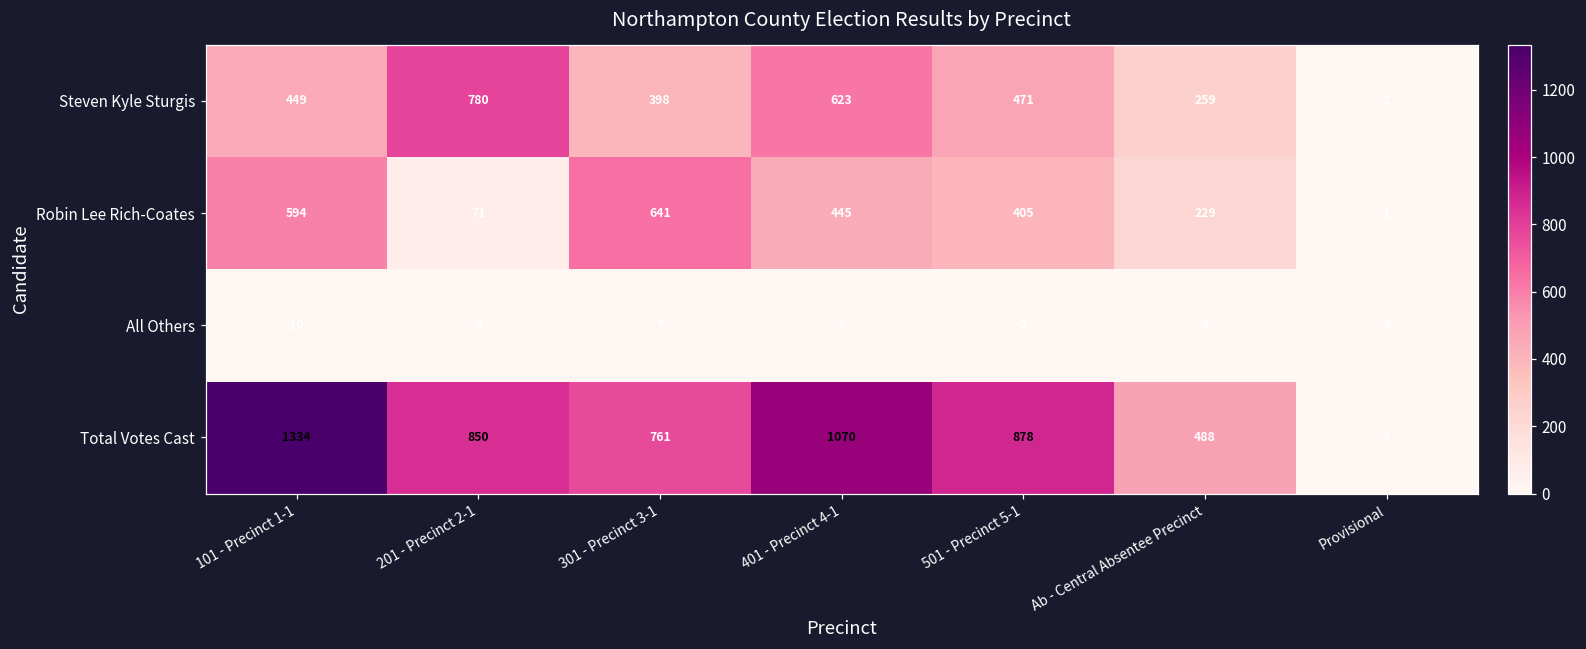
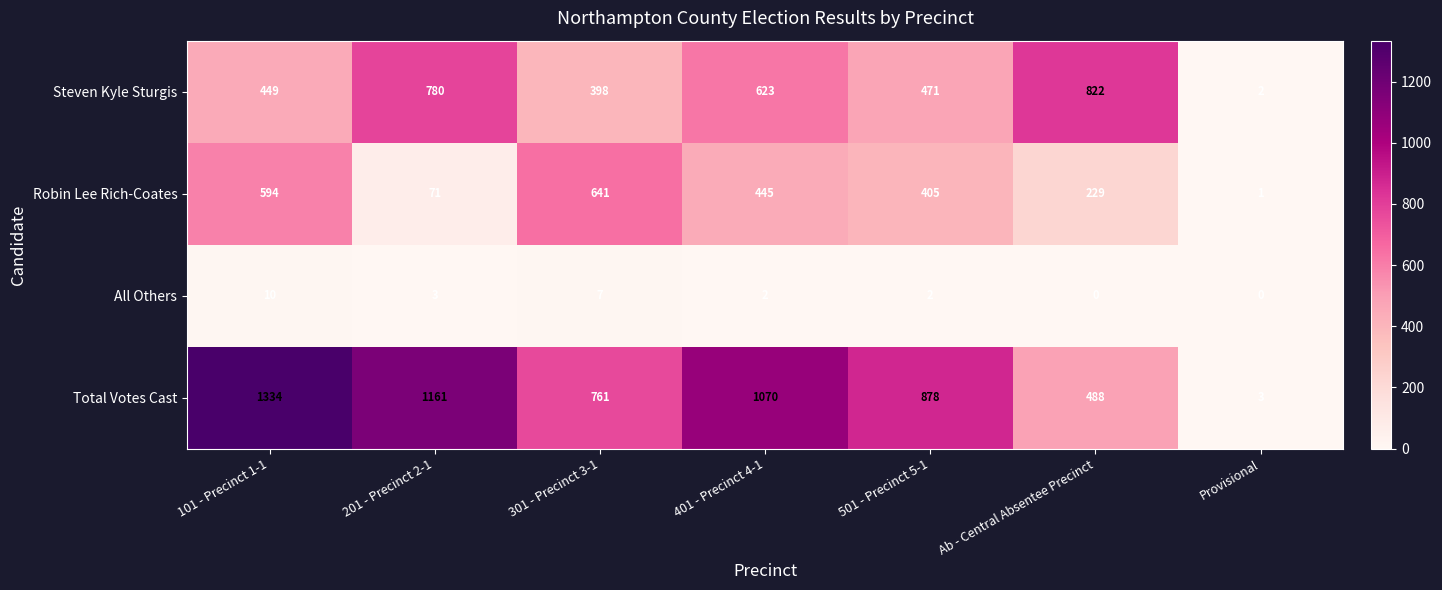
Steven Kyle Sturgis, Ab - Central Absentee Precinct: 259 -> 822
Total Votes Cast, 201 - Precinct 2-1: 850 -> 1161
